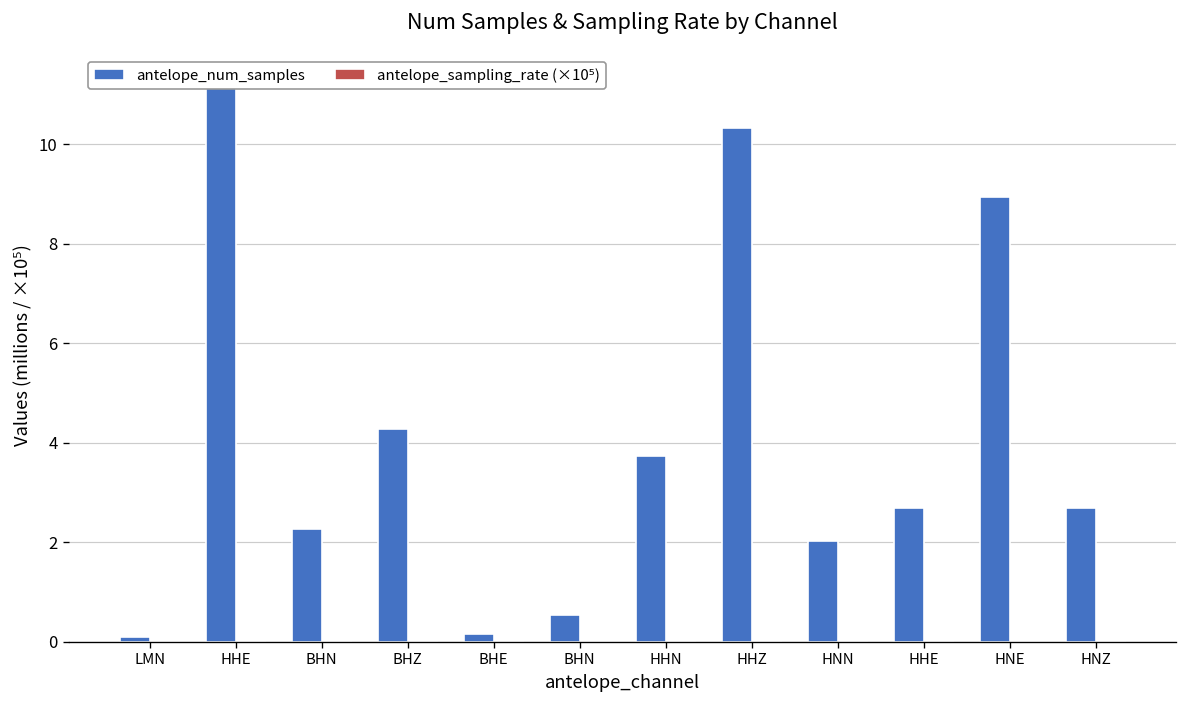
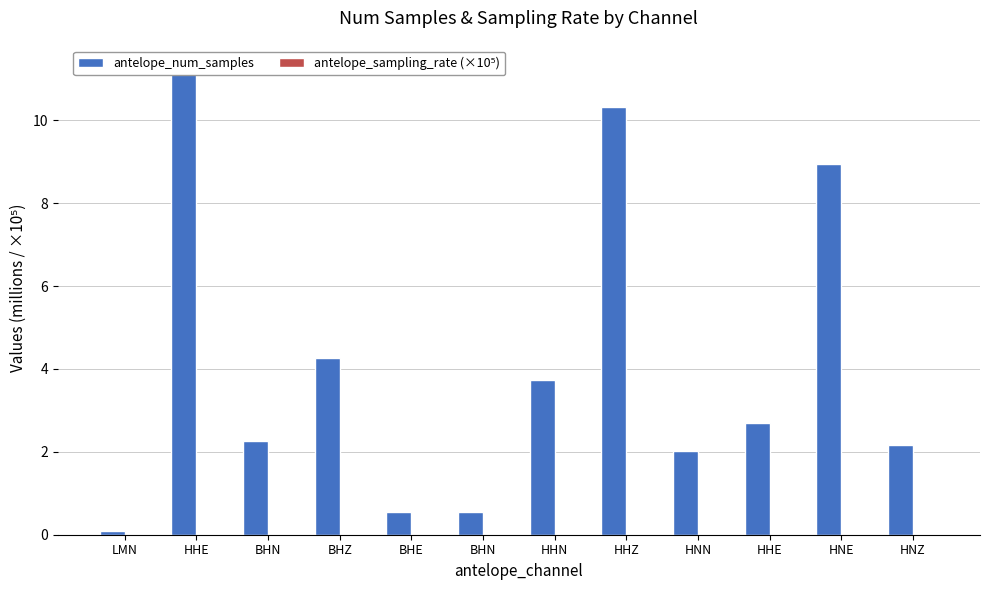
antelope_num_samples, BHE: 0.2 -> 0.5
antelope_num_samples, HNZ: 2.7 -> 2.2
